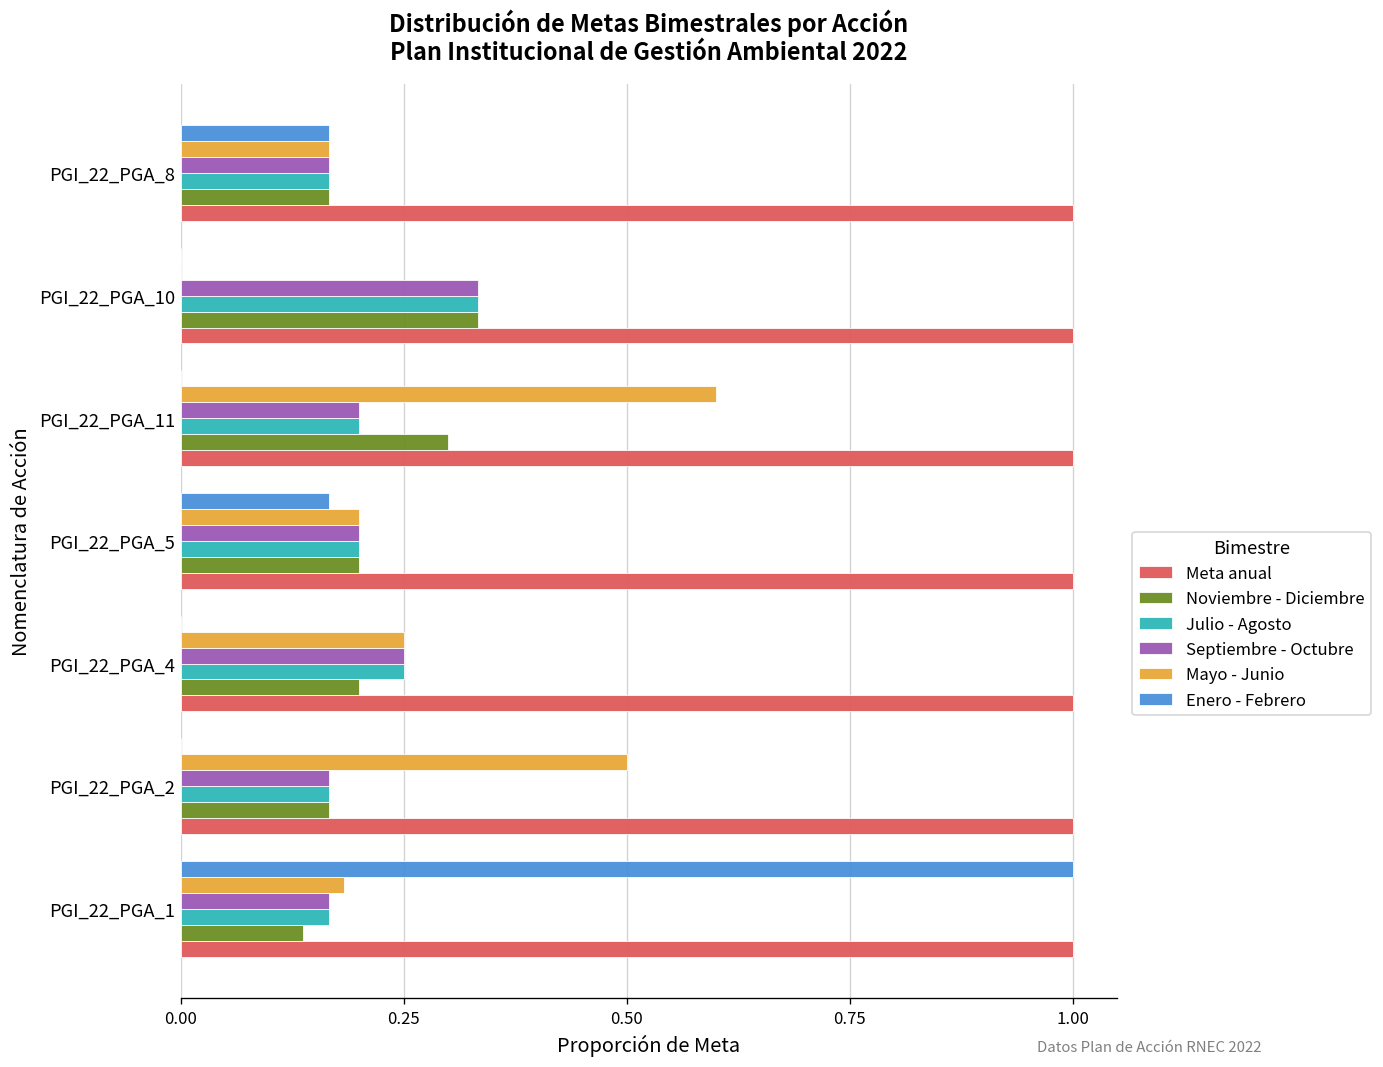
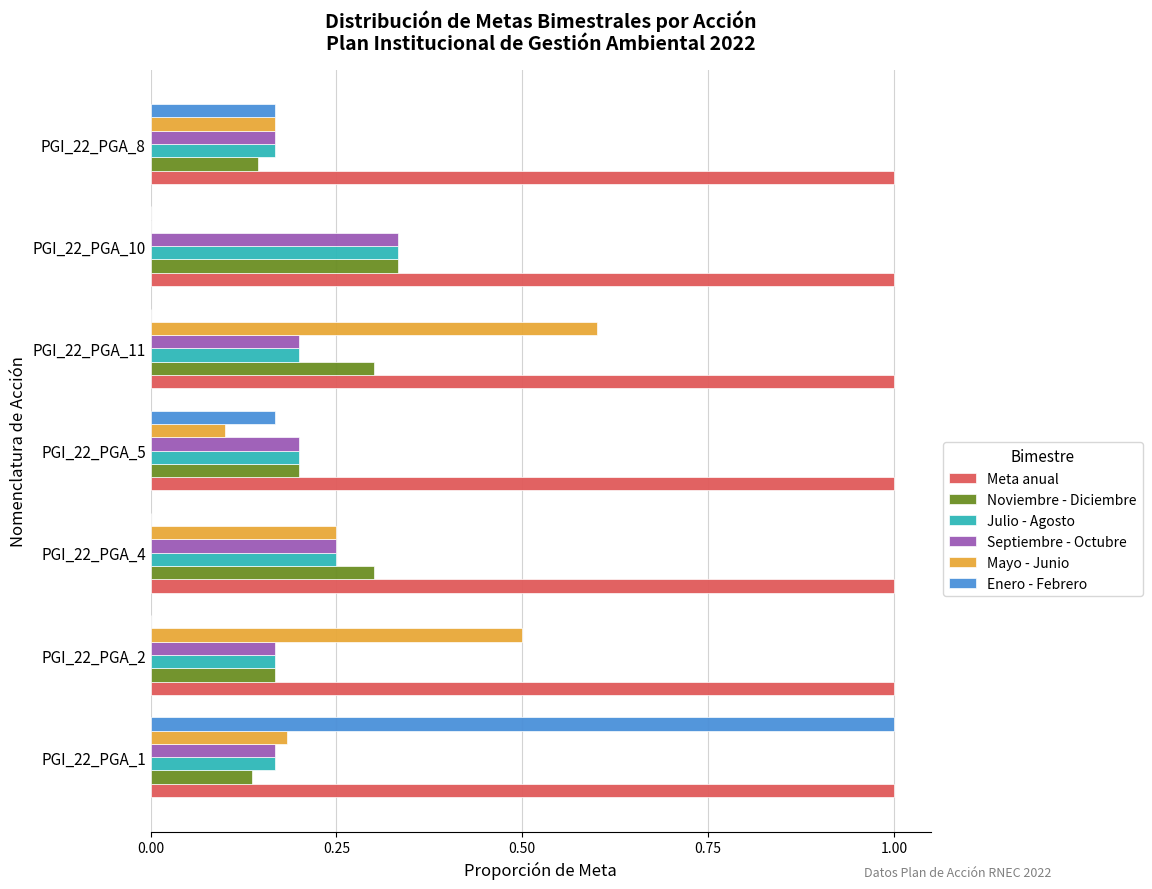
Noviembre - Diciembre, PGI_22_PGA_8: 0.17 -> 0.14
Mayo - Junio, PGI_22_PGA_5: 0.2 -> 0.1
Noviembre - Diciembre, PGI_22_PGA_4: 0.2 -> 0.3
